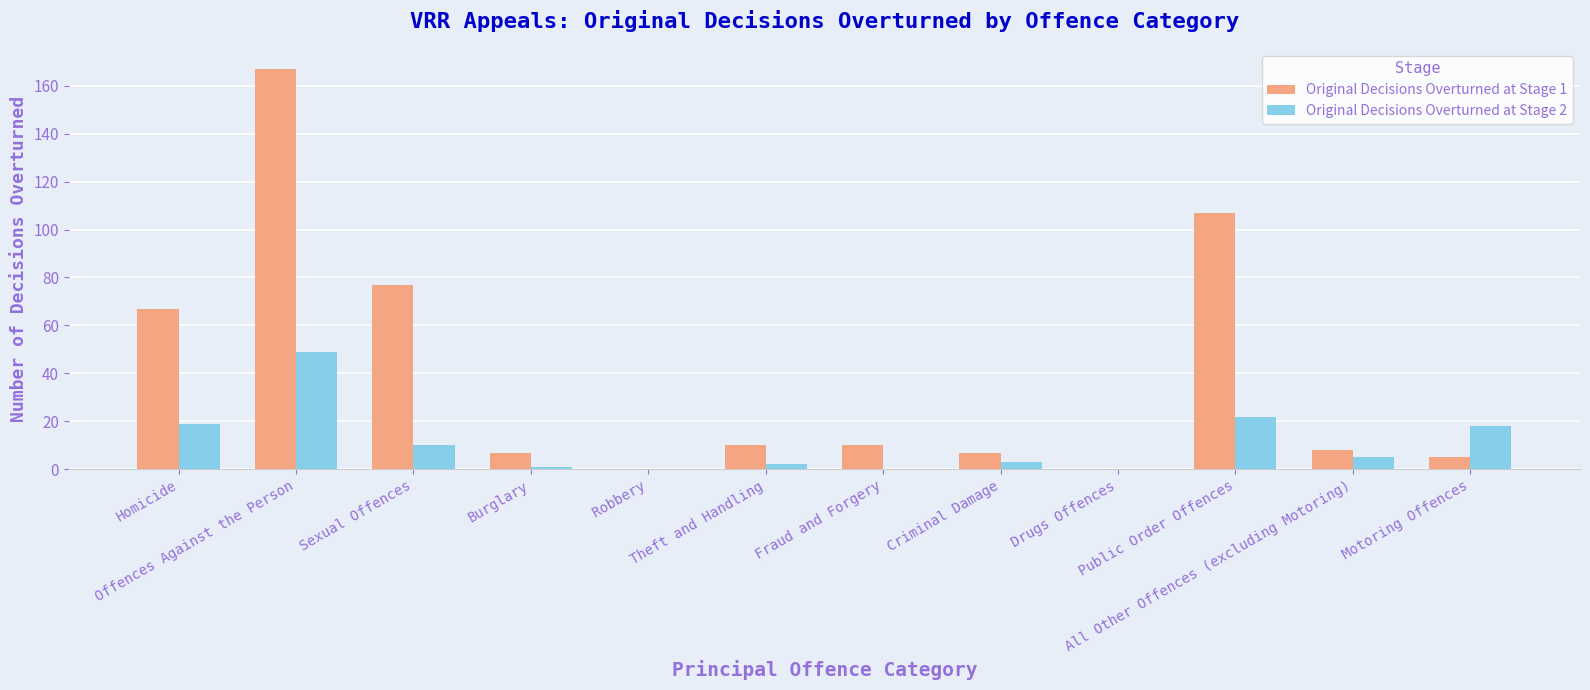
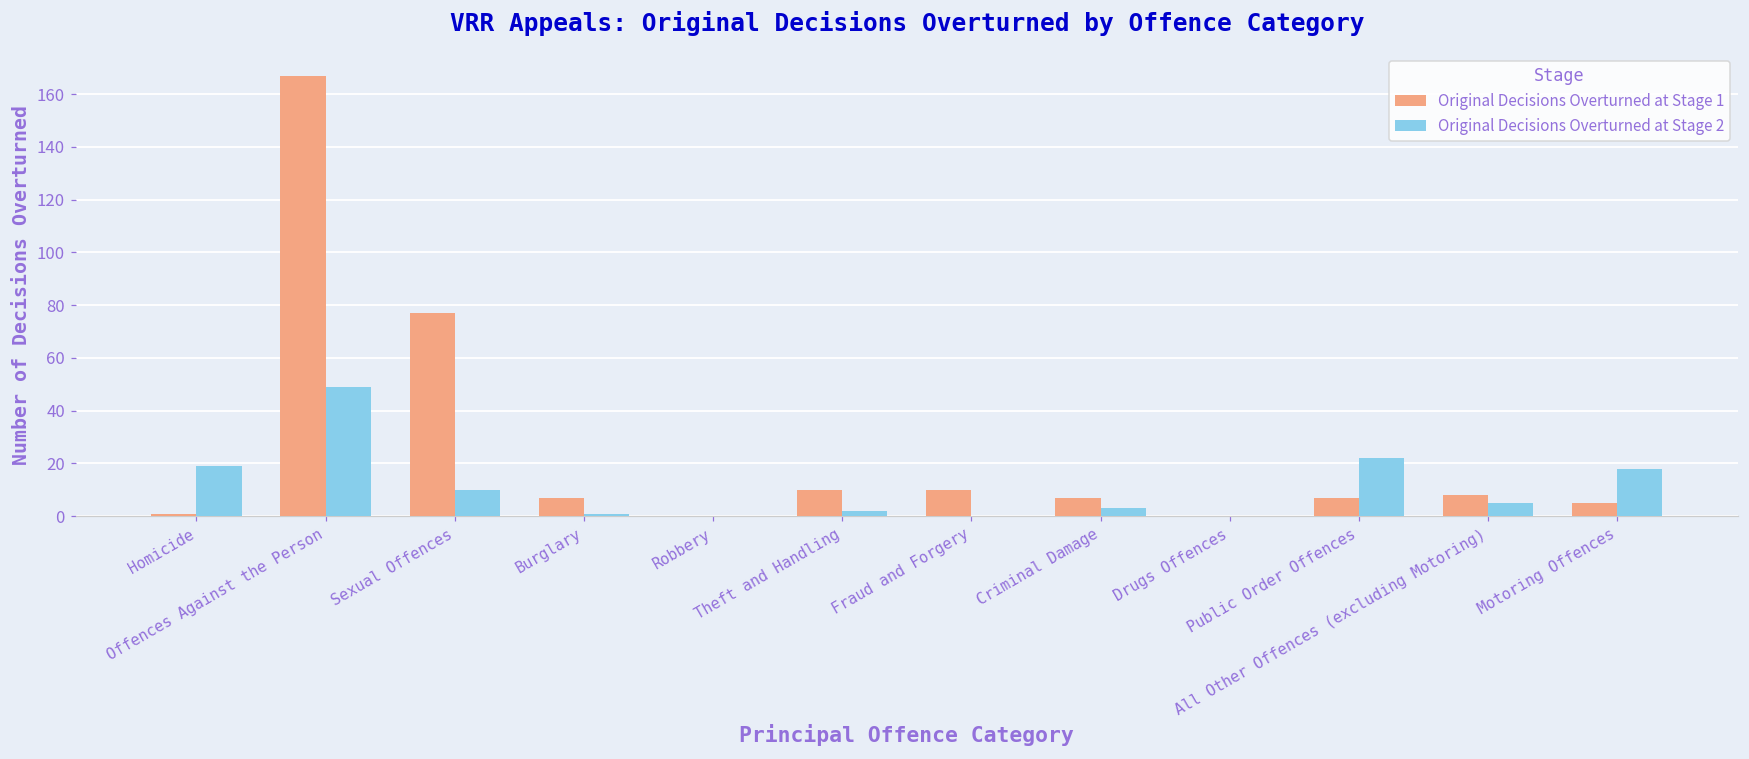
Original Decisions Overturned at Stage 1, Homicide: 67 -> 1
Original Decisions Overturned at Stage 1, Public Order Offences: 107 -> 7
